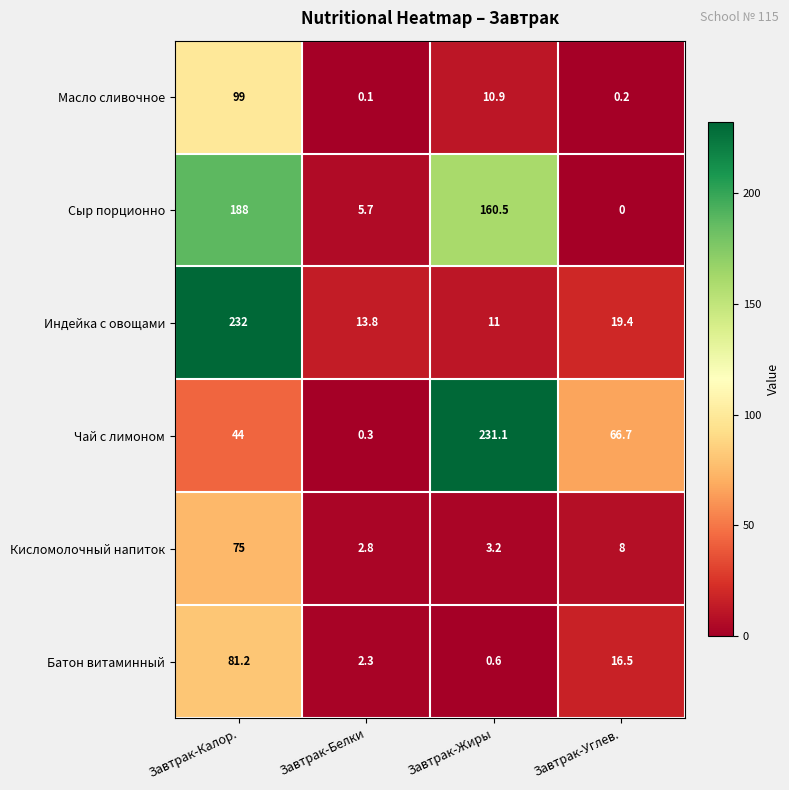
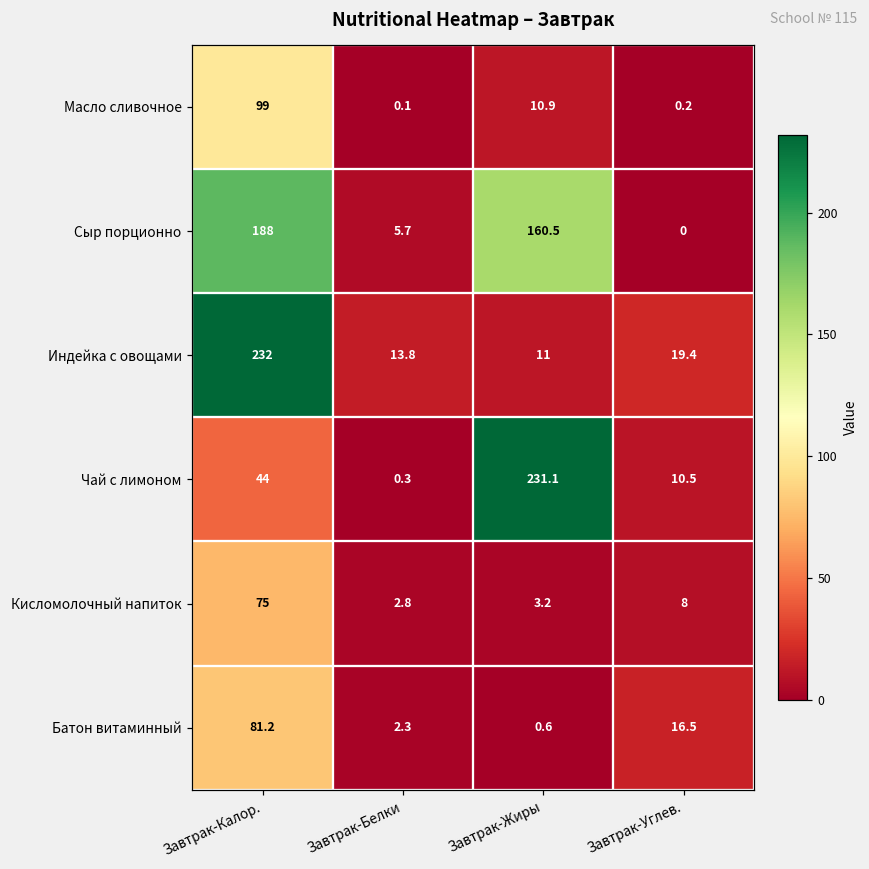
Чай с лимоном, Завтрак-Углев.: 66.7 -> 10.5
